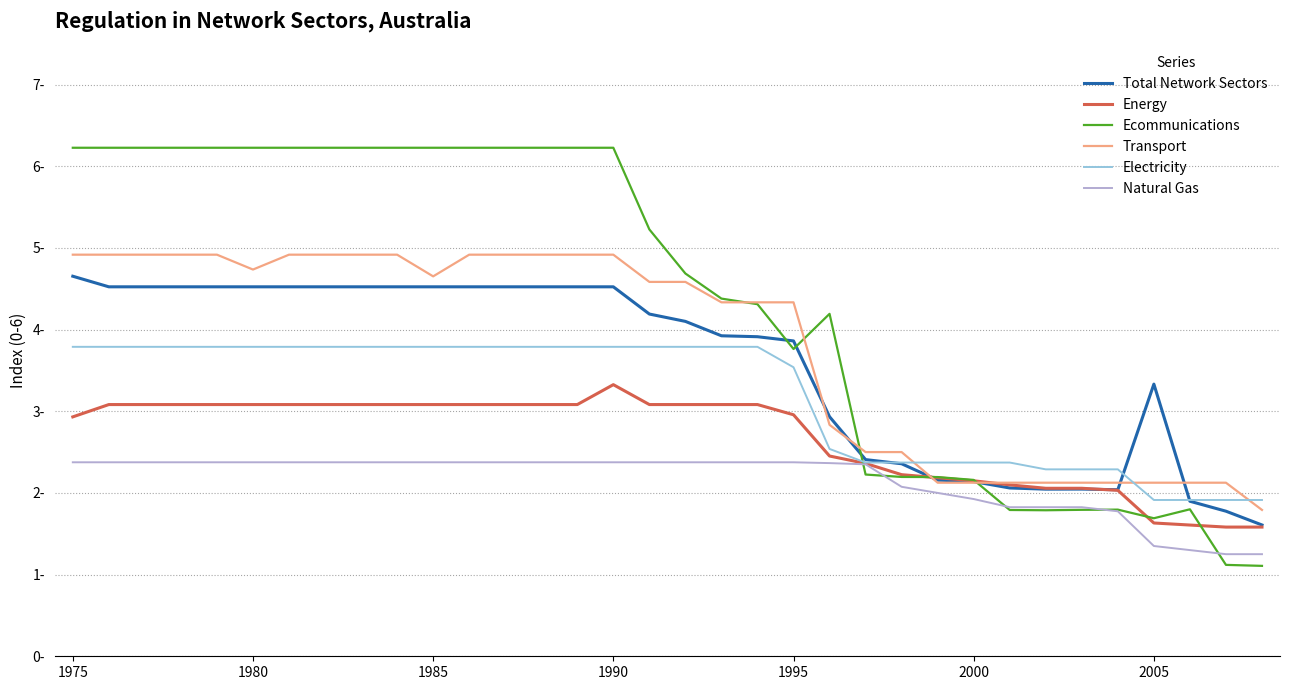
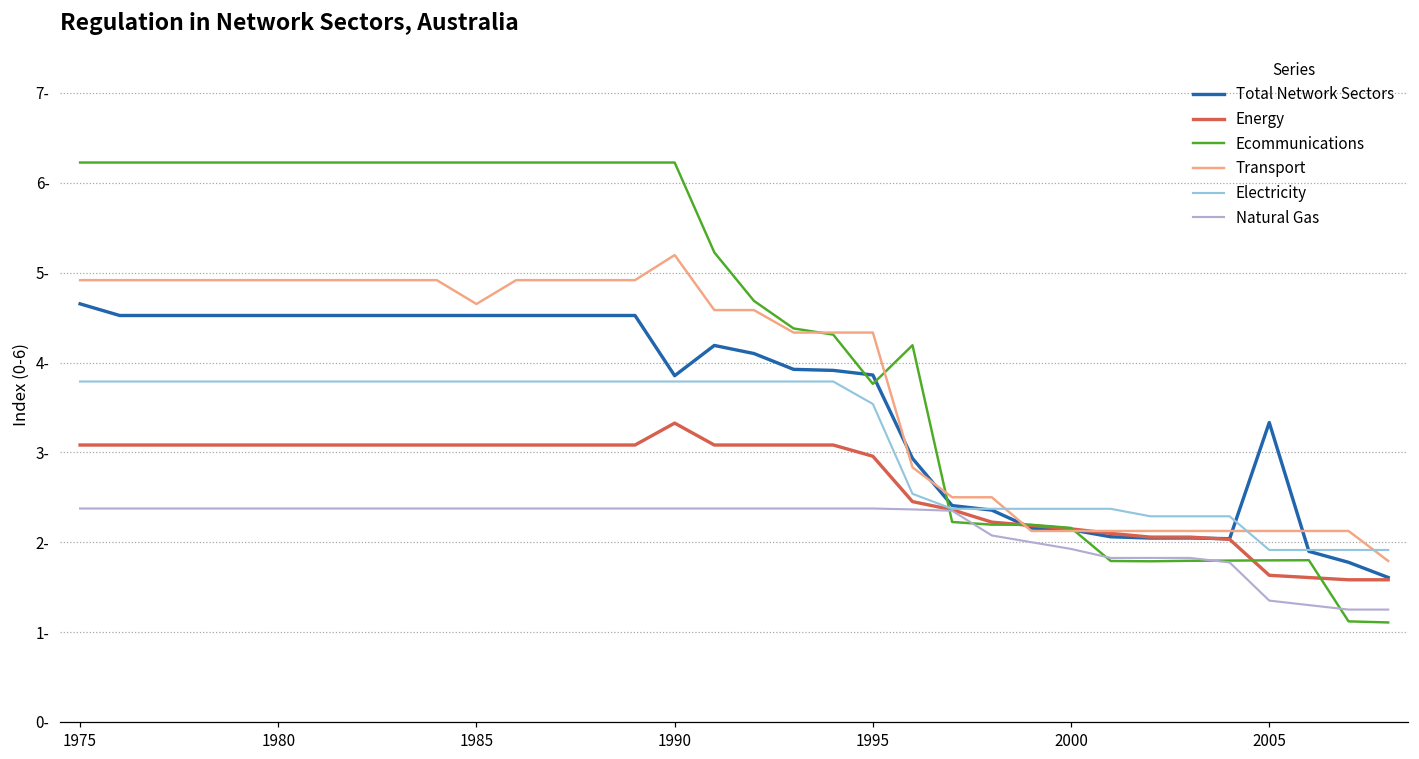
Energy, 1975: 2.9- -> 3.1-
Transport, 1980: 4.7- -> 4.9-
Total Network Sectors, 1990: 4.5- -> 3.9-
Transport, 1990: 4.9- -> 5.2-
Ecommunications, 2005: 1.7- -> 1.8-
